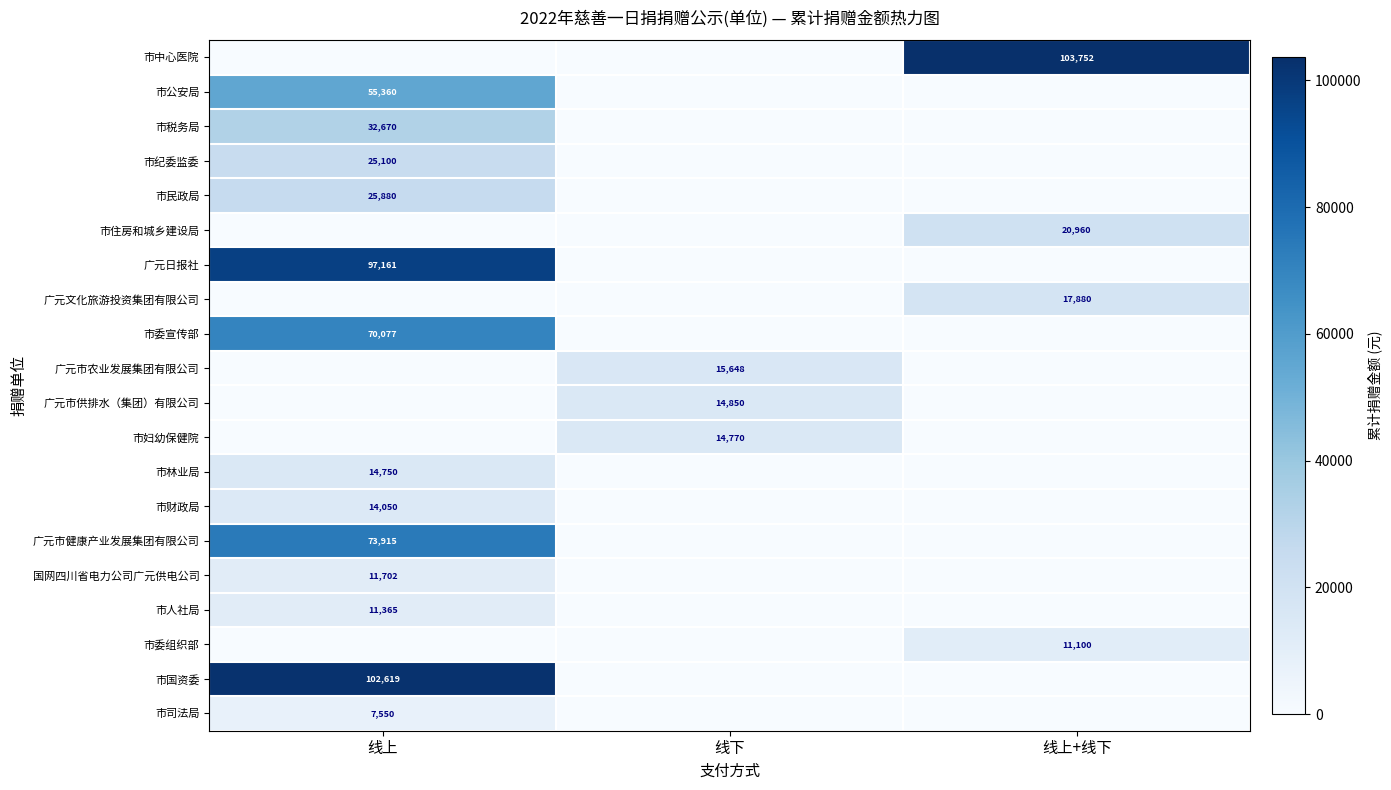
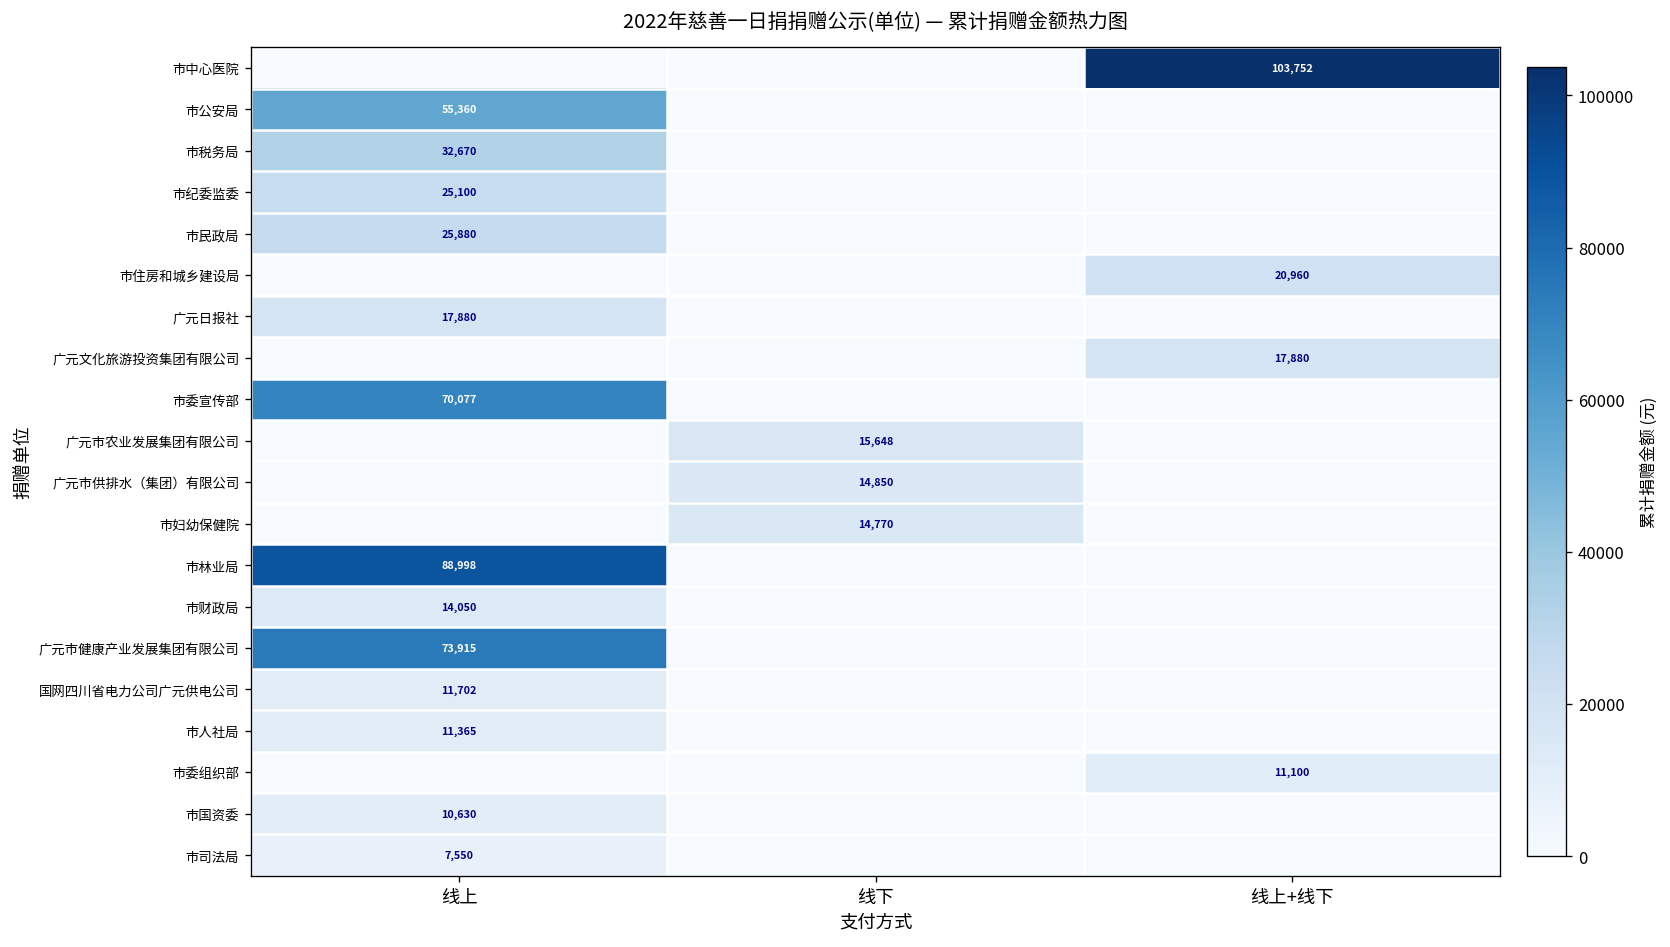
广元日报社, 线上: 97,161 -> 17,880
市林业局, 线上: 14,750 -> 88,998
市国资委, 线上: 102,619 -> 10,630
